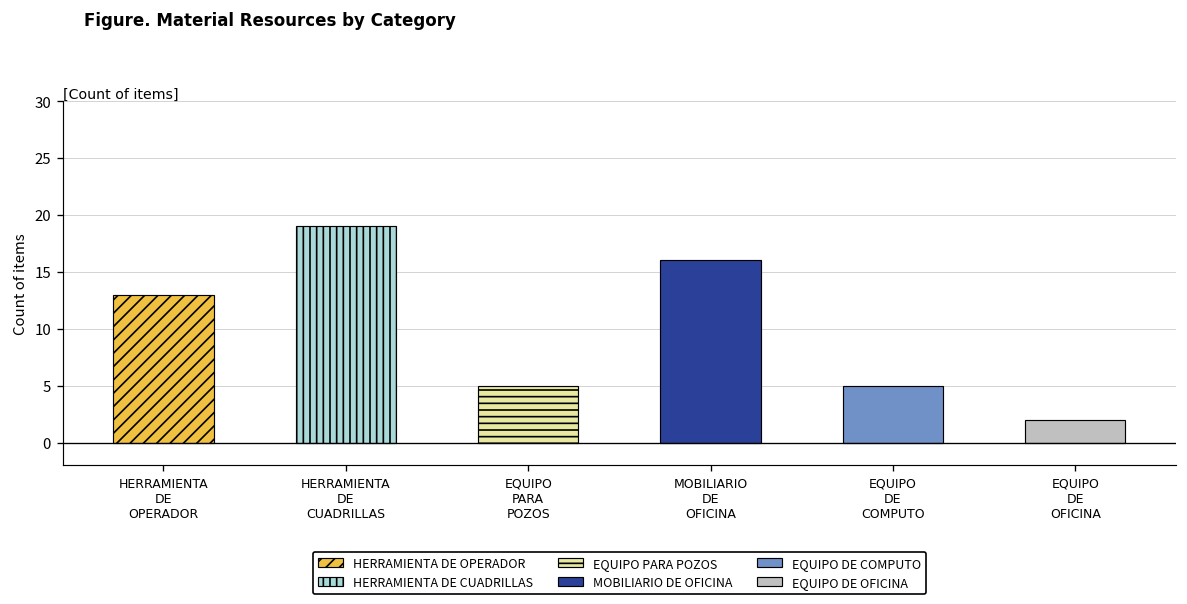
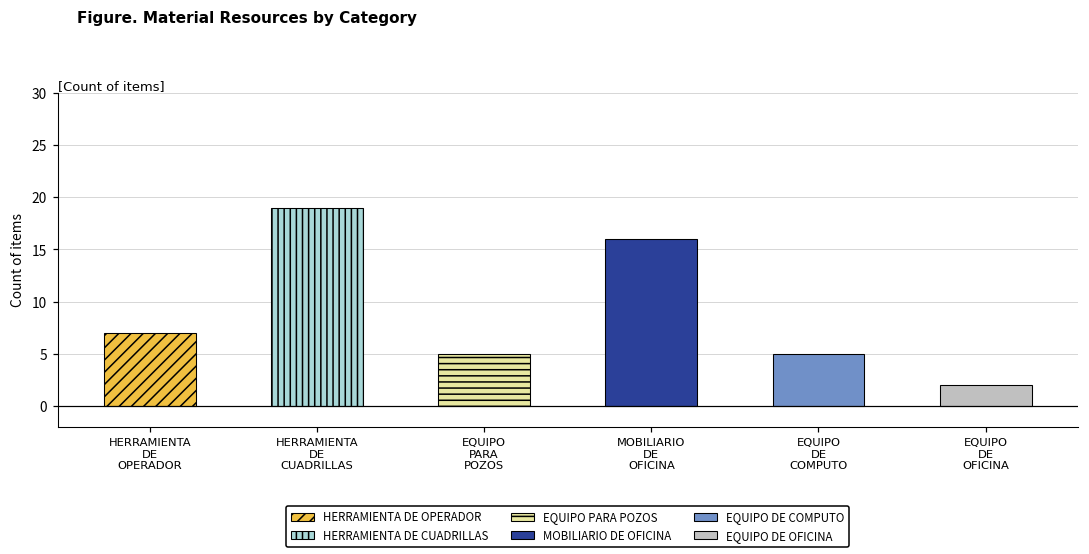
HERRAMIENTA DE OPERADOR: 13 -> 7
